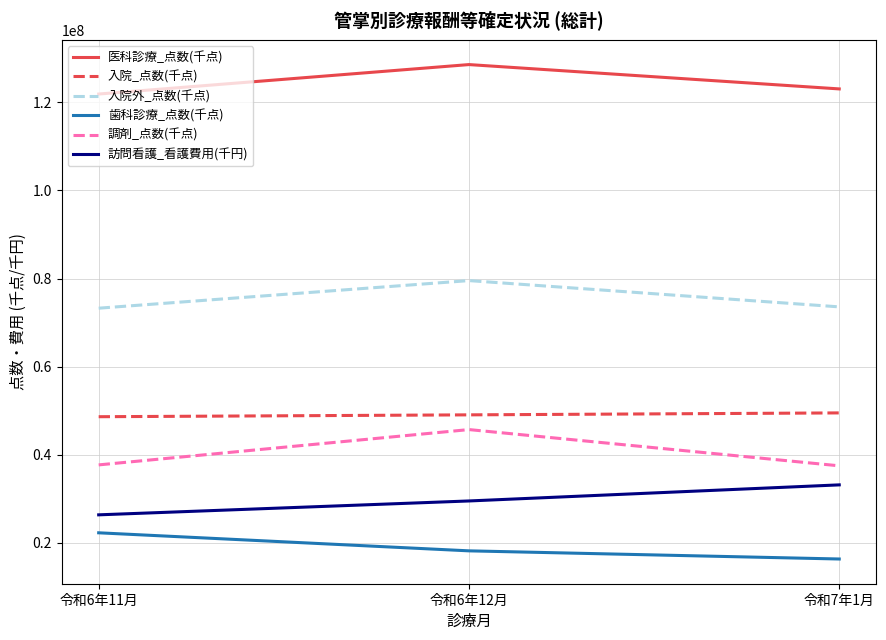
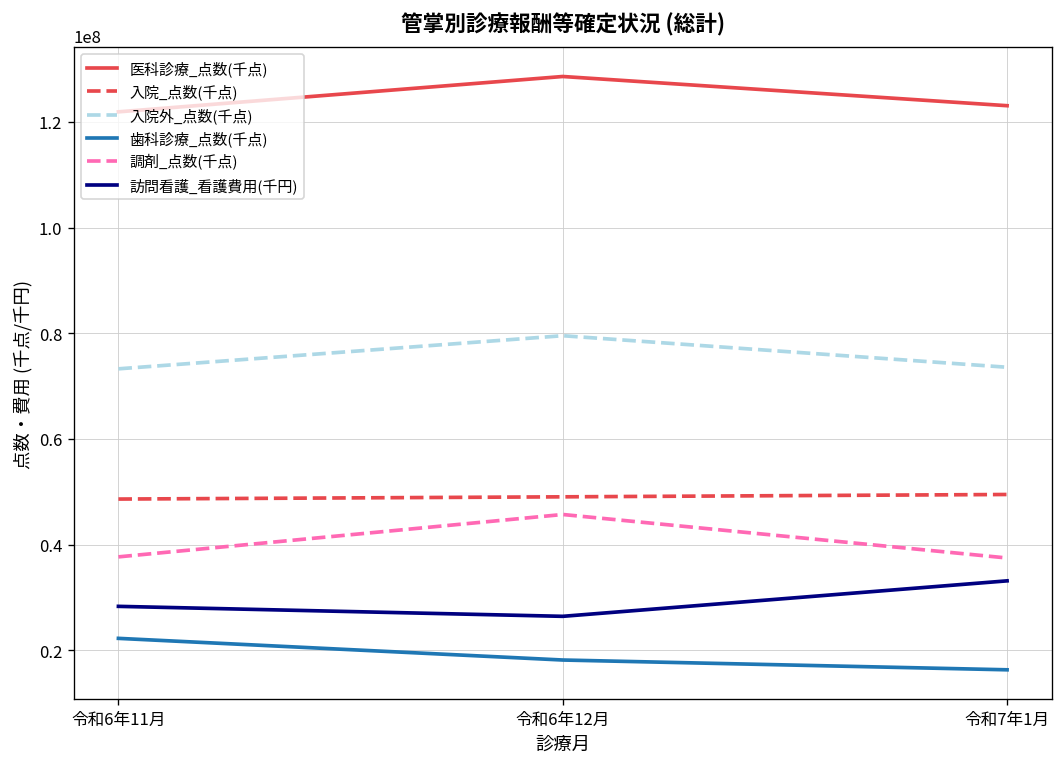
訪問看護_看護費用(千円), 令和6年11月: 26000000 -> 28000000
訪問看護_看護費用(千円), 令和6年12月: 29000000 -> 26000000
